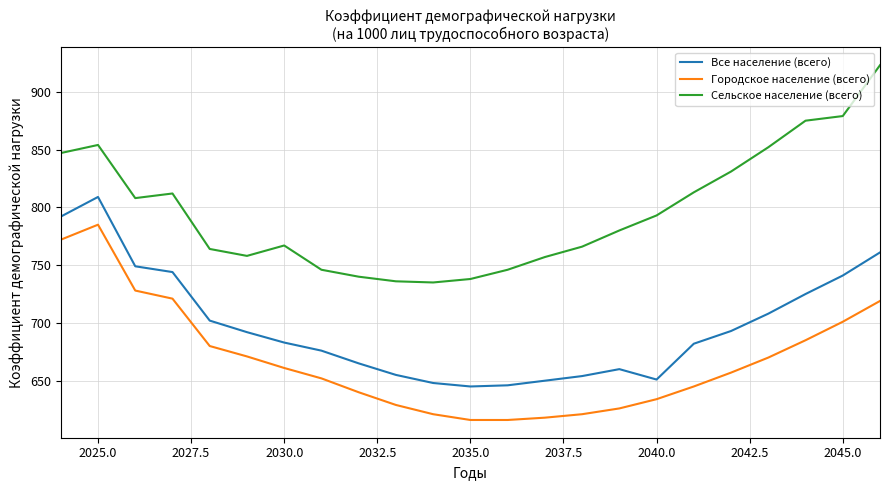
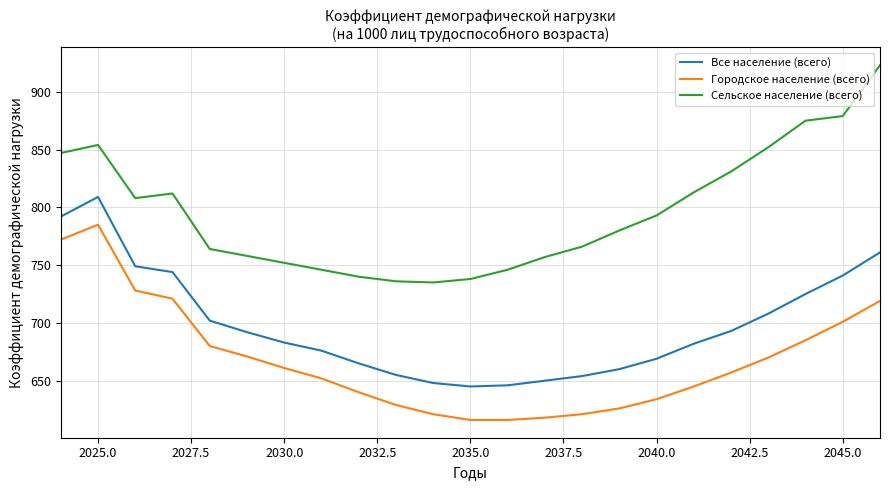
Сельское население (всего), 2030.0: 767 -> 752
Все население (всего), 2040.0: 651 -> 669
